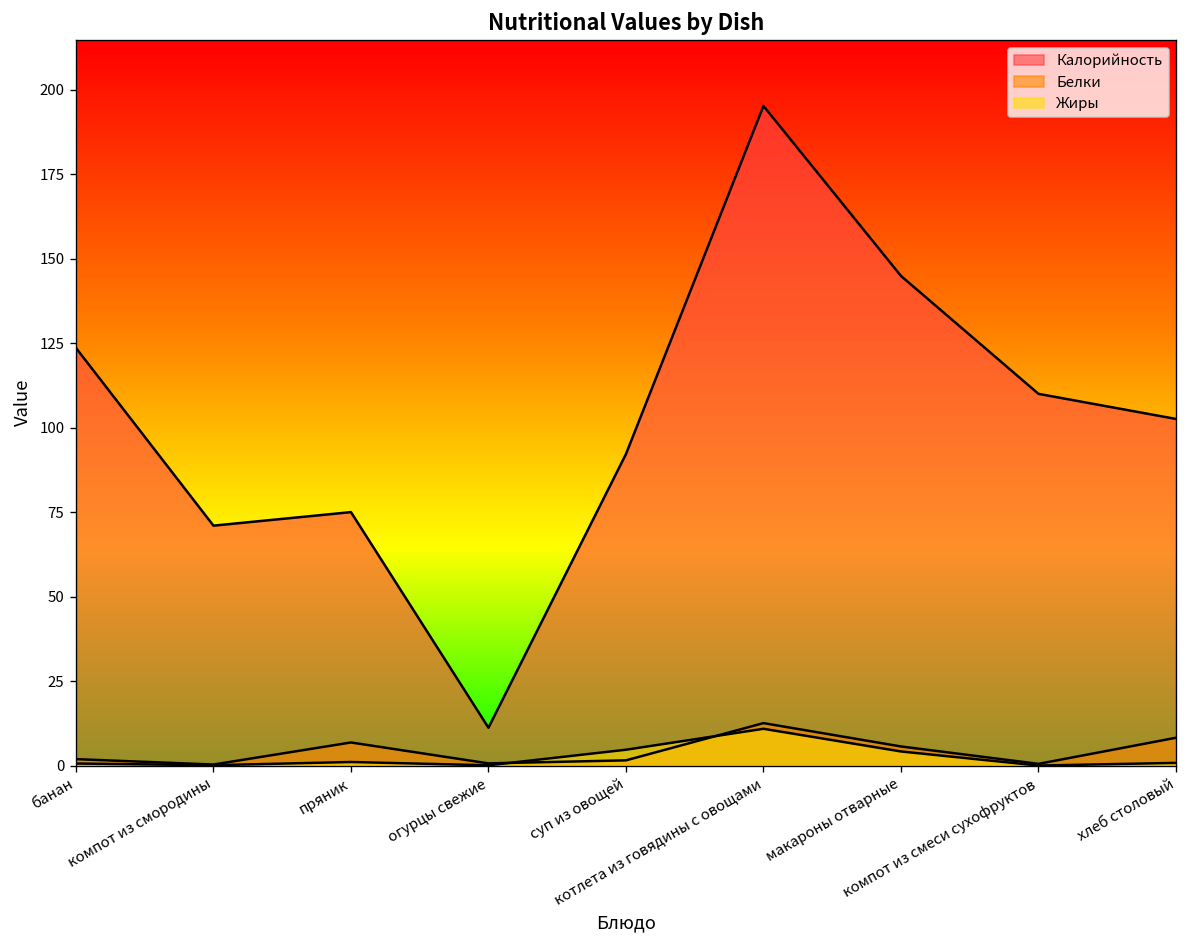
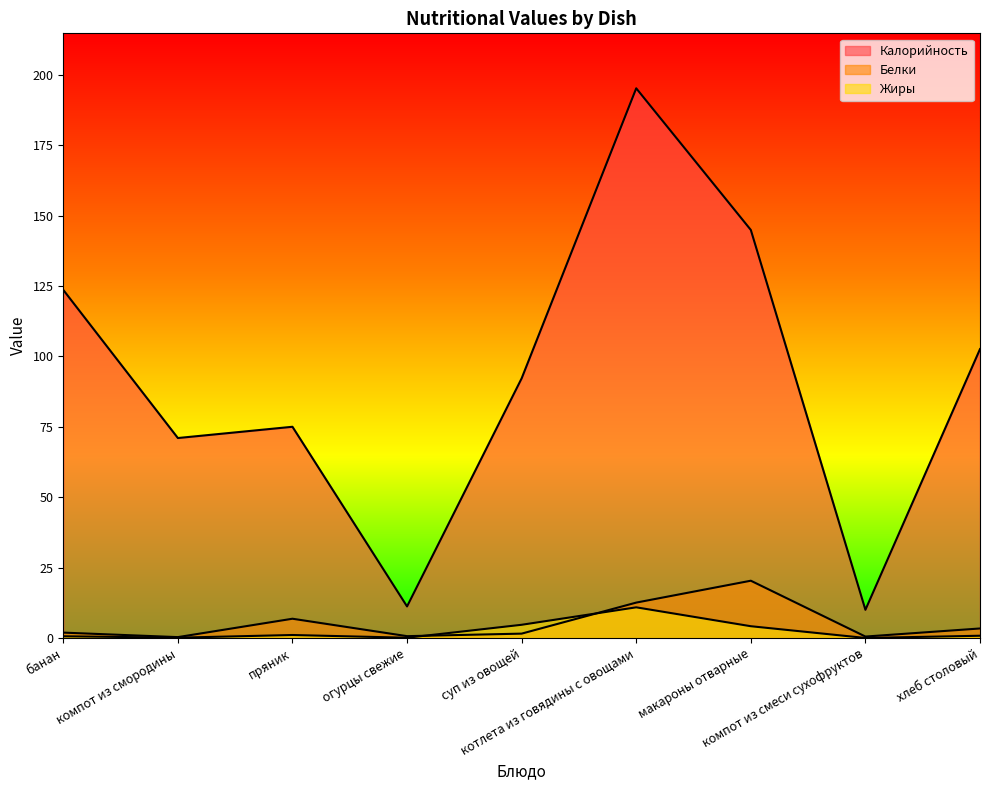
Белки, макароны отварные: 6 -> 20
Калорийность, компот из смеси сухофруктов: 110 -> 10
Белки, хлеб столовый: 8 -> 3
